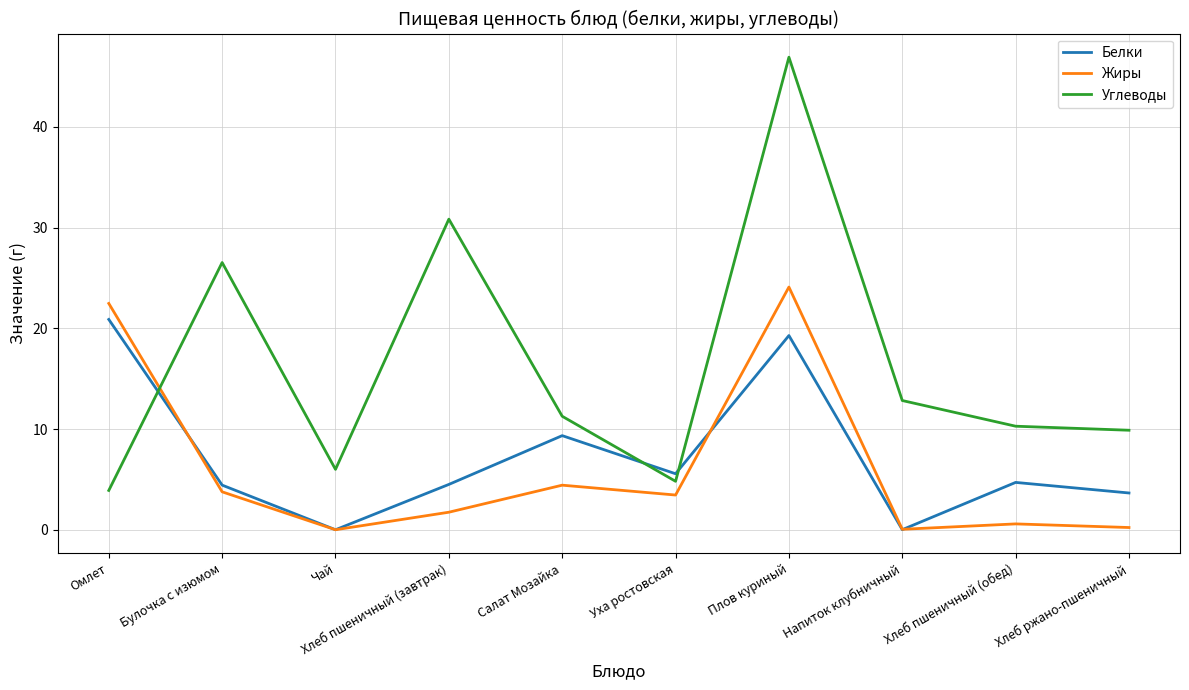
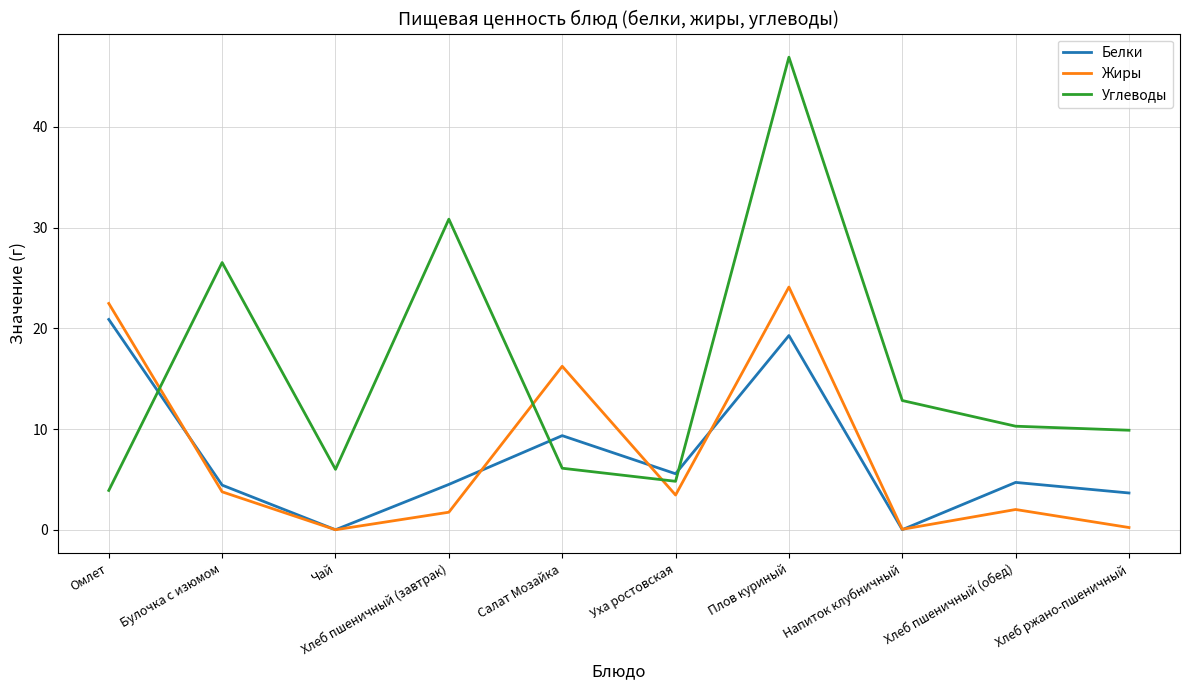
Жиры, Салат Мозайка: 4.4 -> 16.2
Углеводы, Салат Мозайка: 11.3 -> 6.1
Жиры, Хлеб пшеничный (обед): 0.6 -> 2.0
